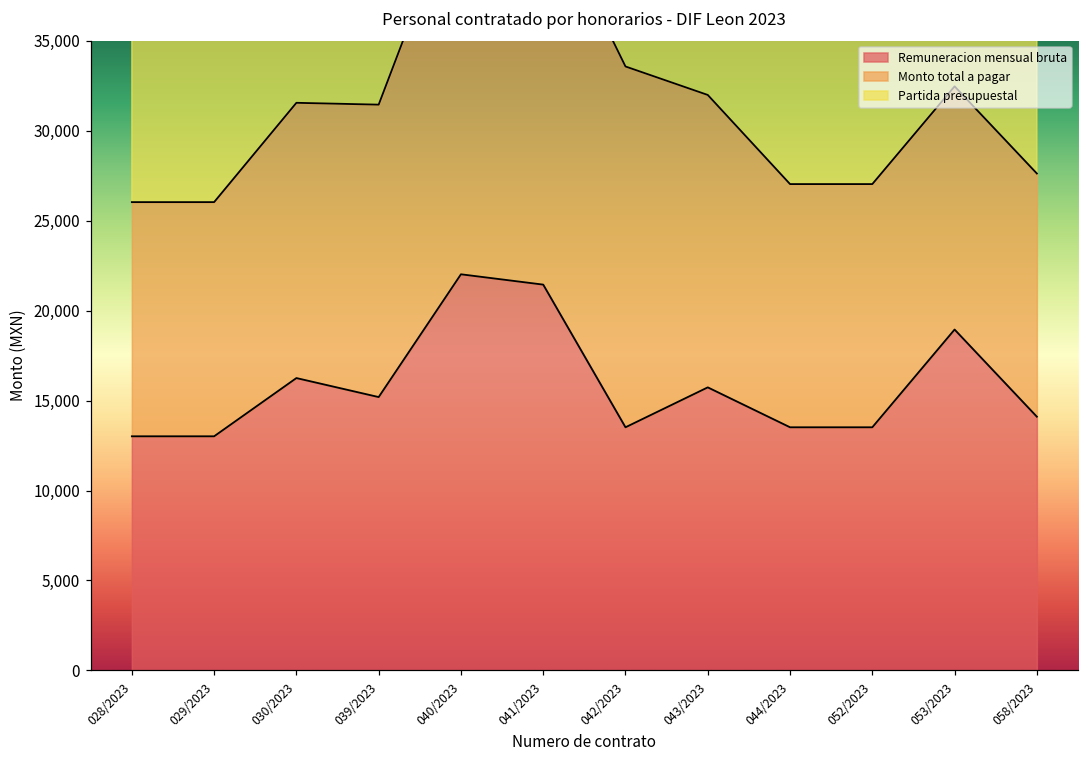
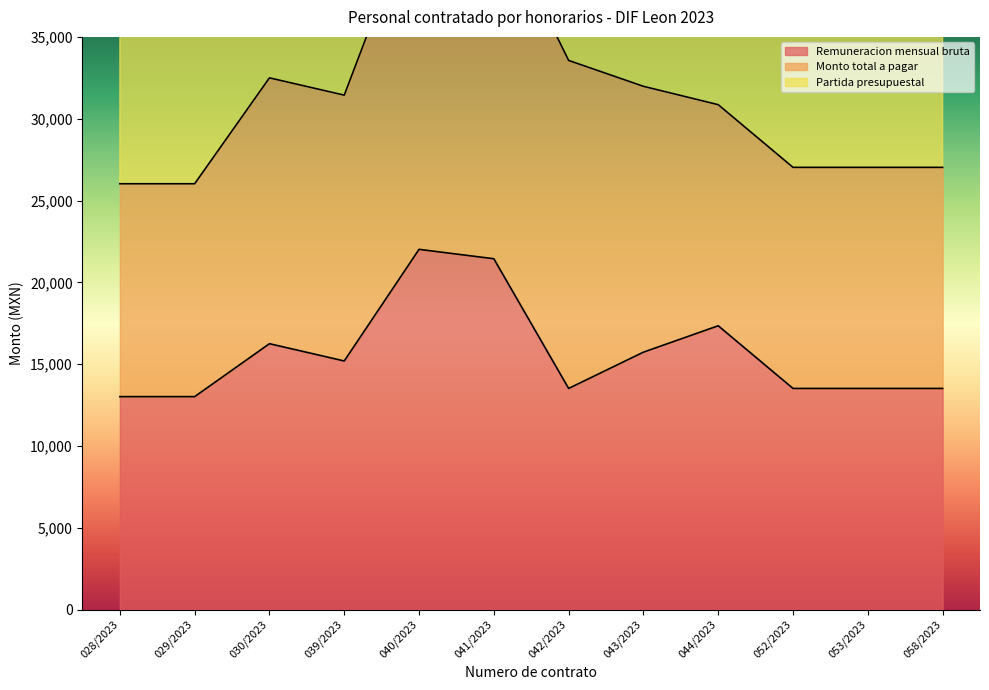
Monto total a pagar, 030/2023: 15,300 -> 16,200
Remuneracion mensual bruta, 044/2023: 13,500 -> 17,300
Remuneracion mensual bruta, 053/2023: 18,900 -> 13,500
Remuneracion mensual bruta, 058/2023: 14,100 -> 13,500
